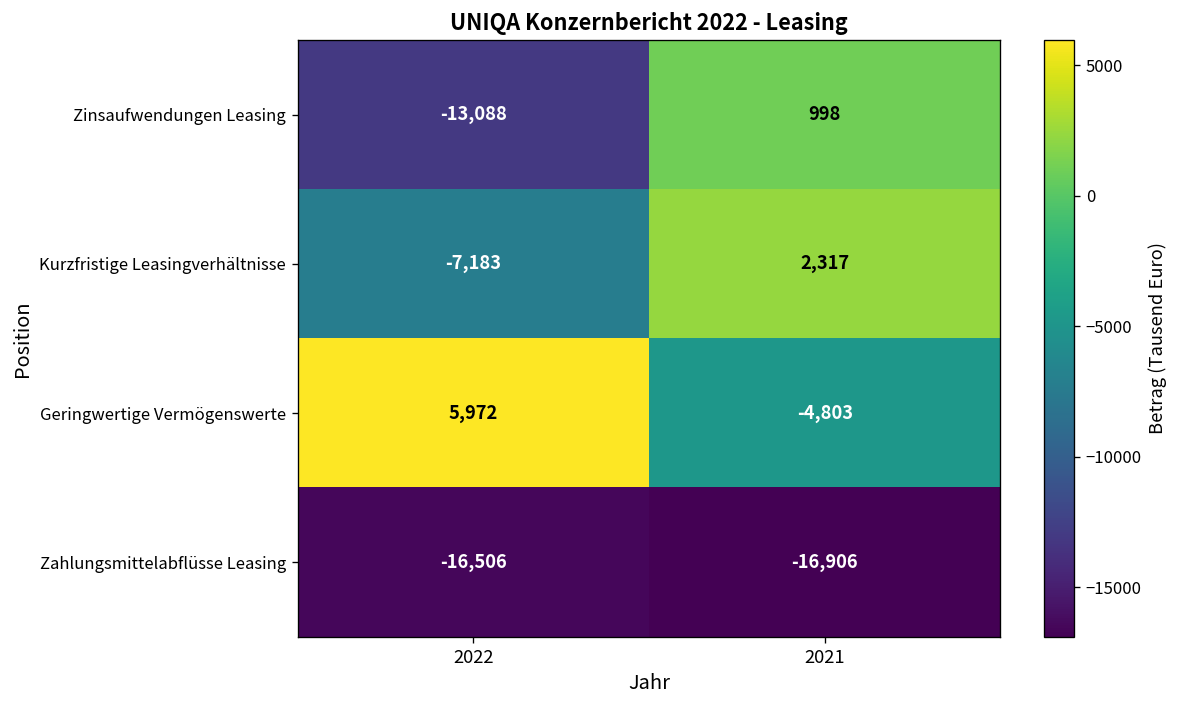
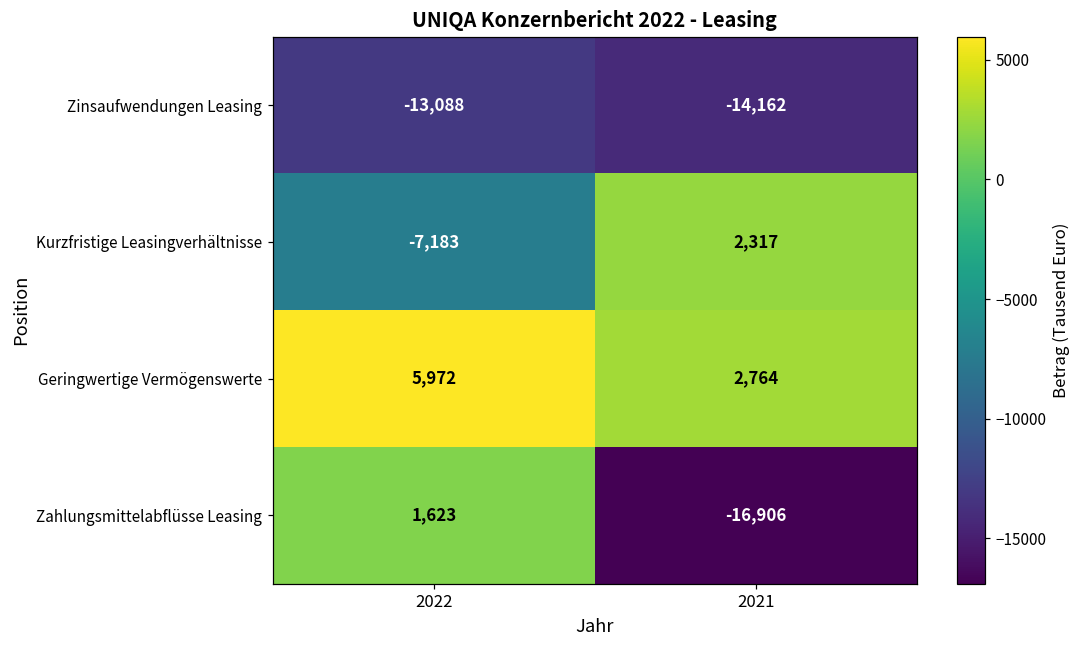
Zinsaufwendungen Leasing, 2021: 998 -> -14,162
Geringwertige Vermögenswerte, 2021: -4,803 -> 2,764
Zahlungsmittelabflüsse Leasing, 2022: -16,506 -> 1,623
